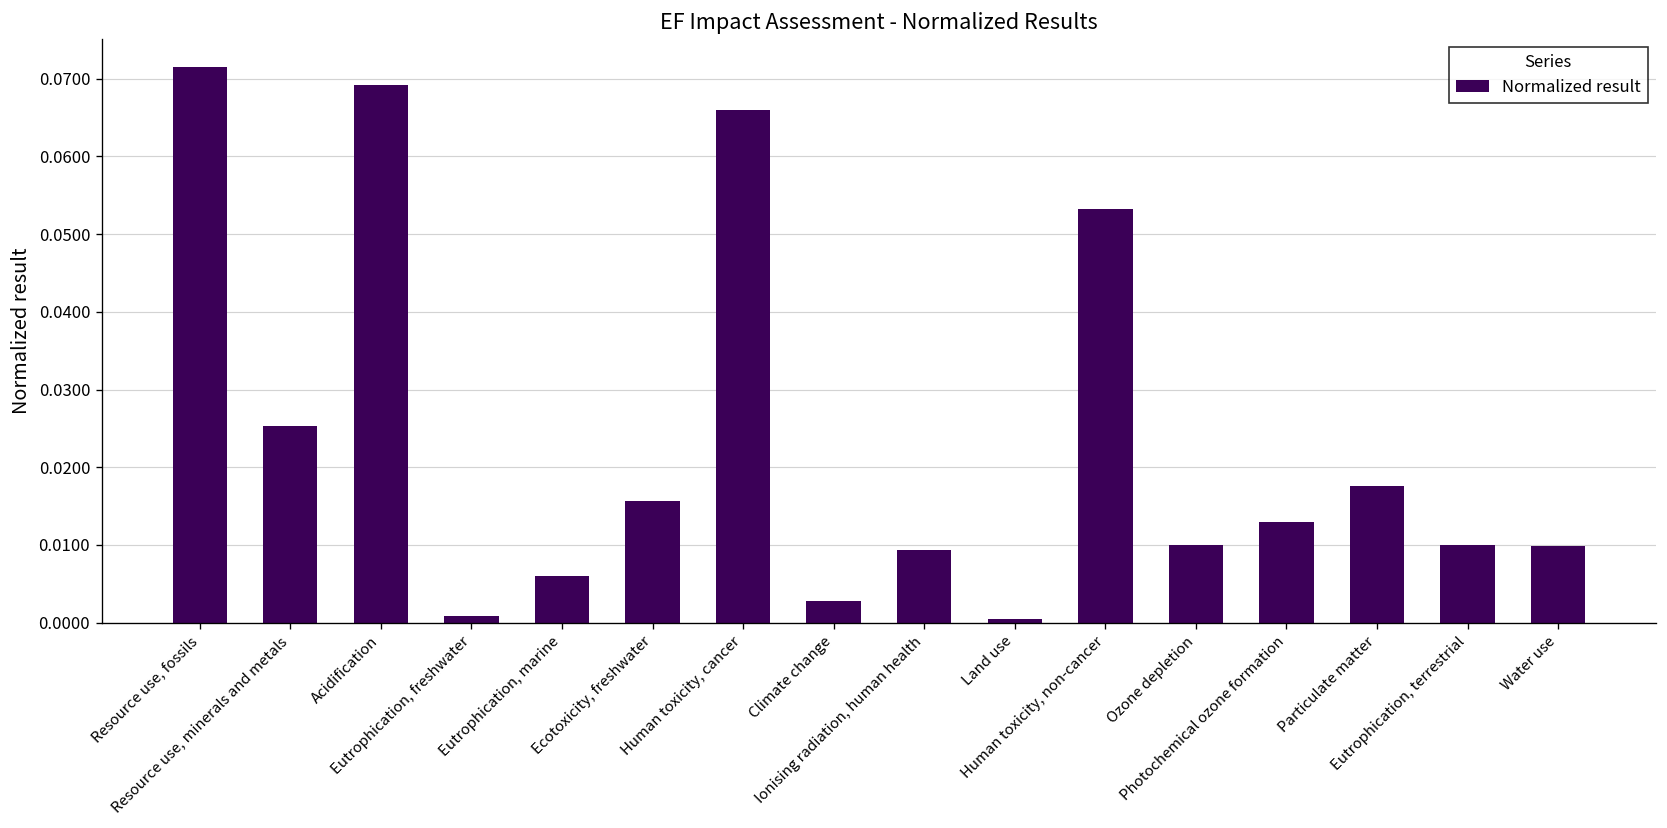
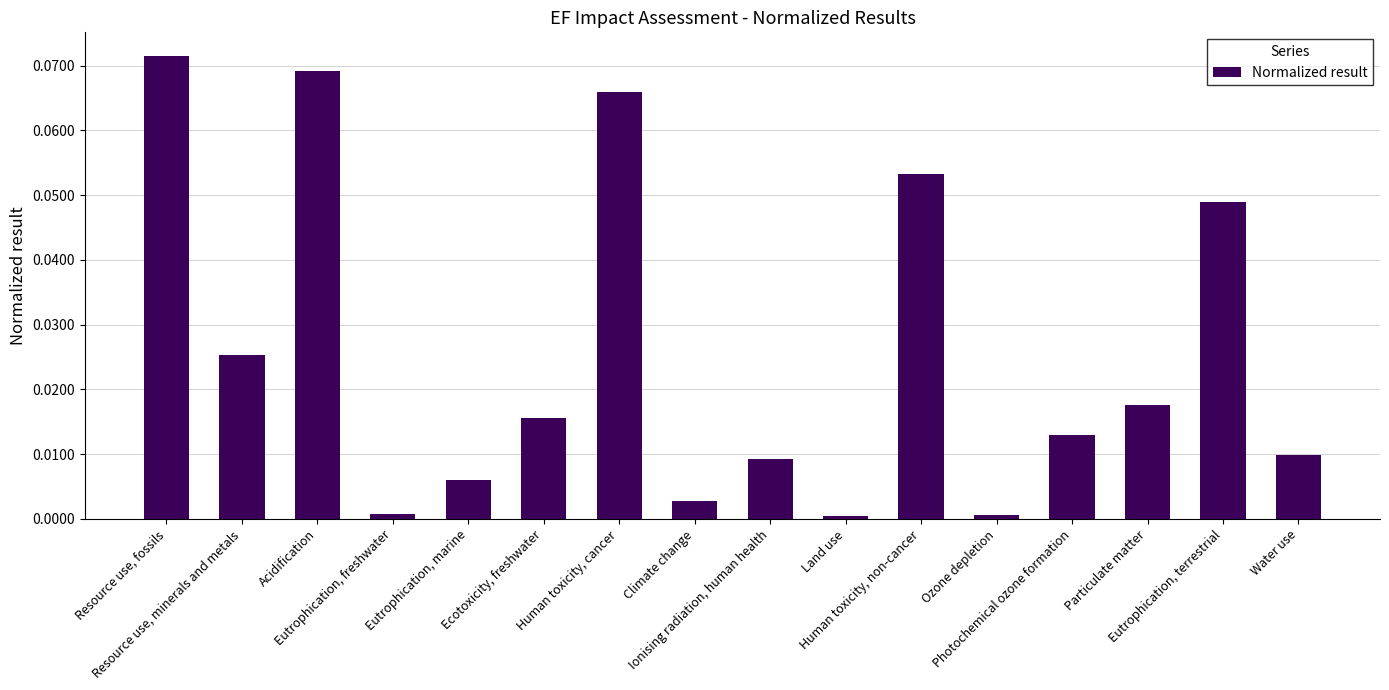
Ozone depletion: 0.010 -> 0.001
Eutrophication, terrestrial: 0.010 -> 0.049
